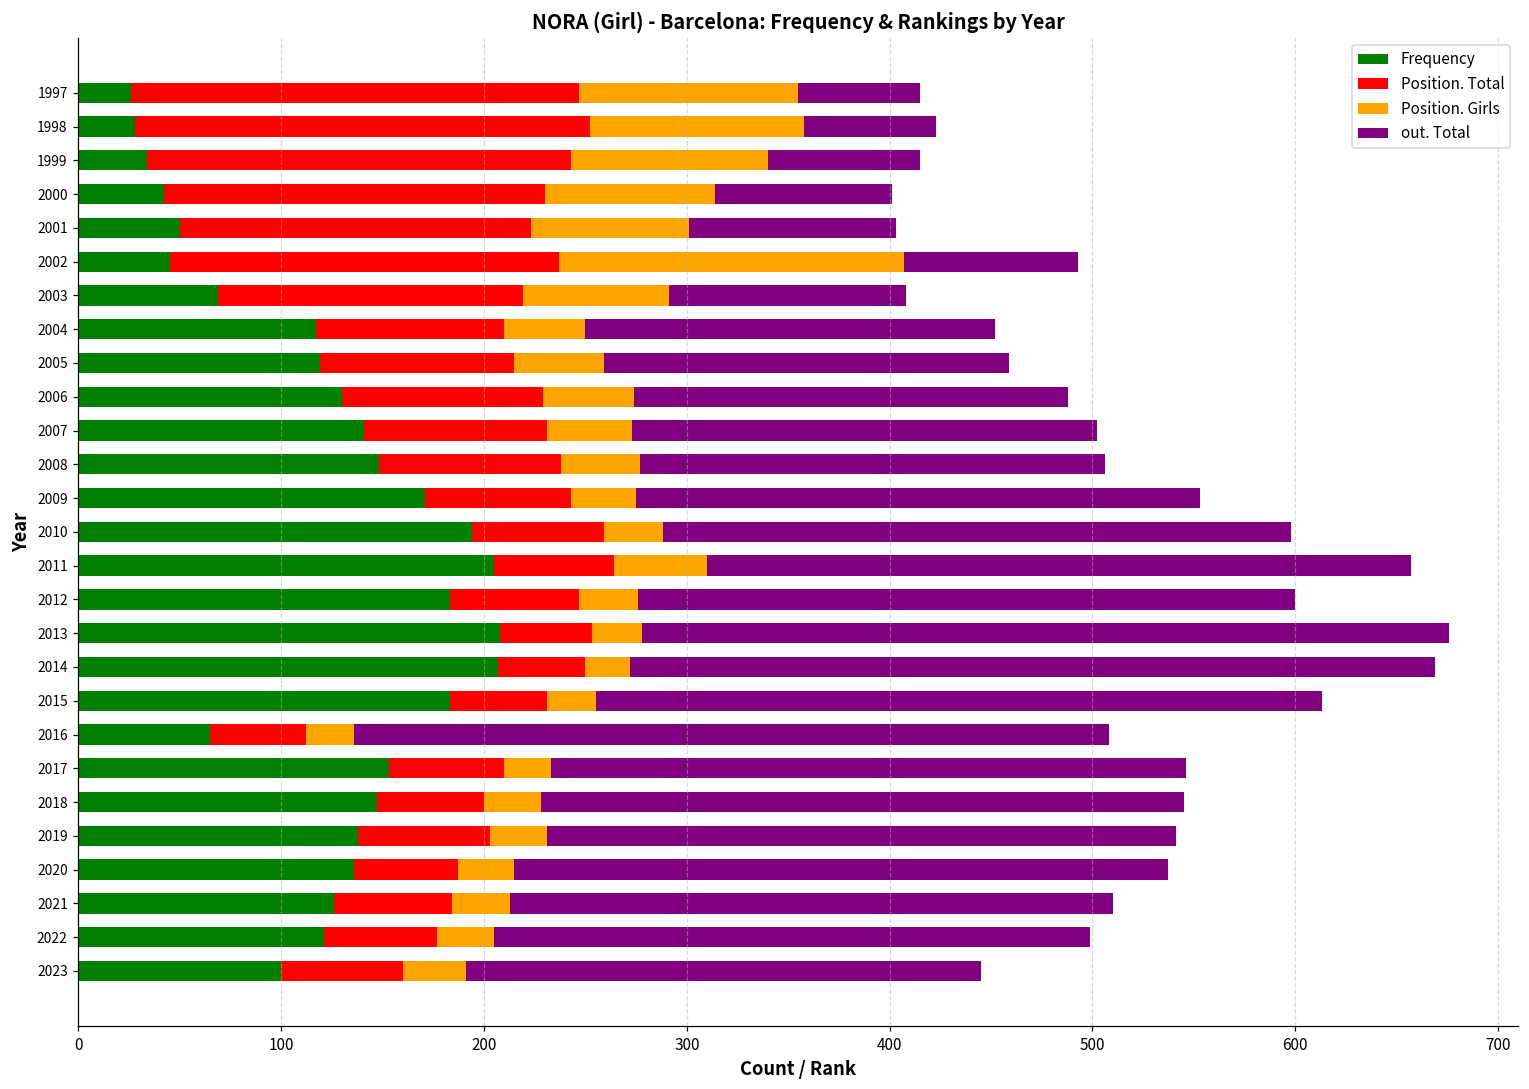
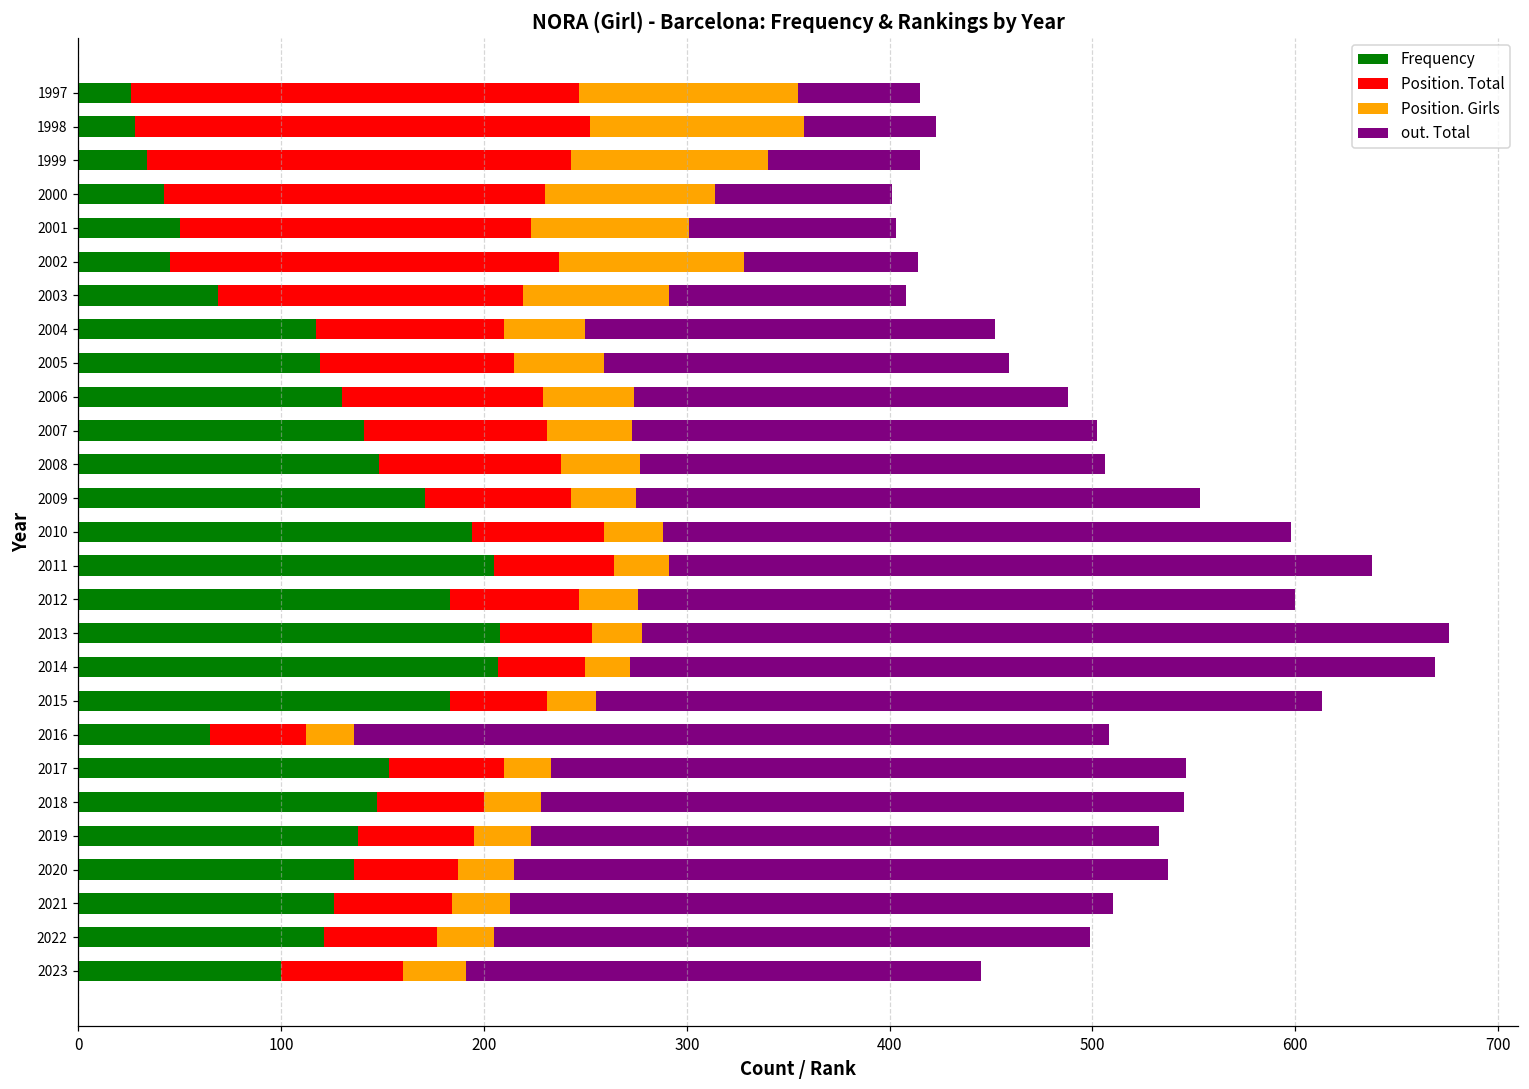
Position. Girls, 2002: 170 -> 91
Position. Girls, 2011: 46 -> 27
Position. Total, 2019: 65 -> 57
